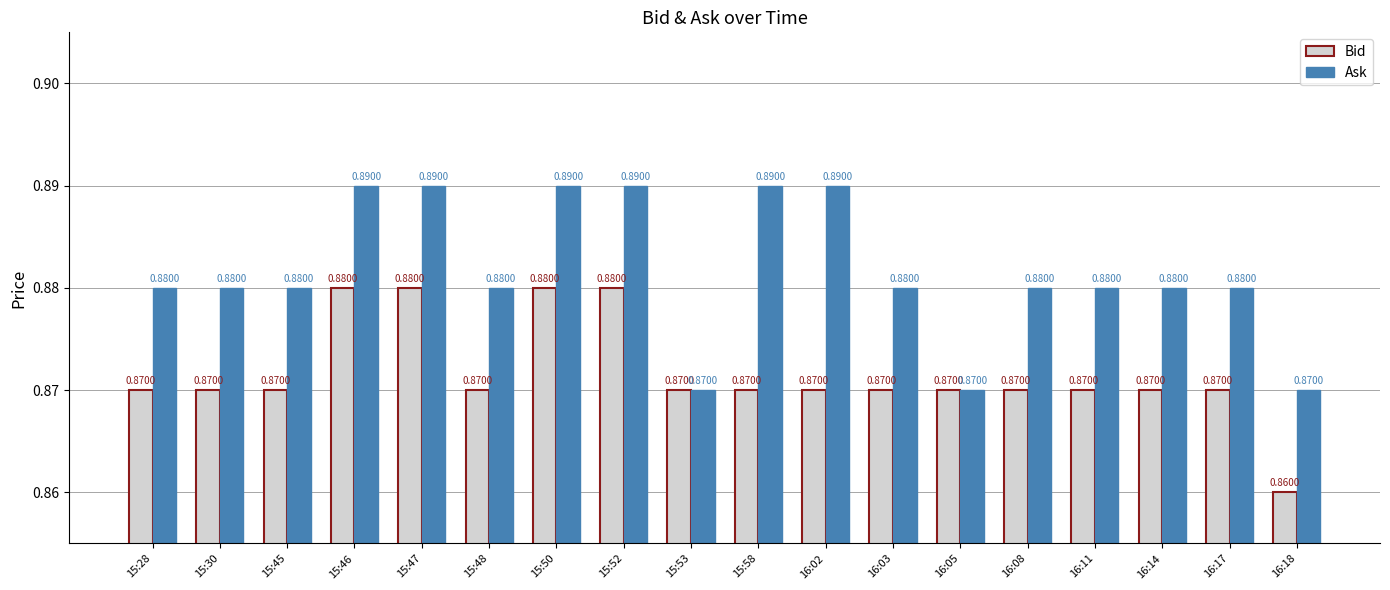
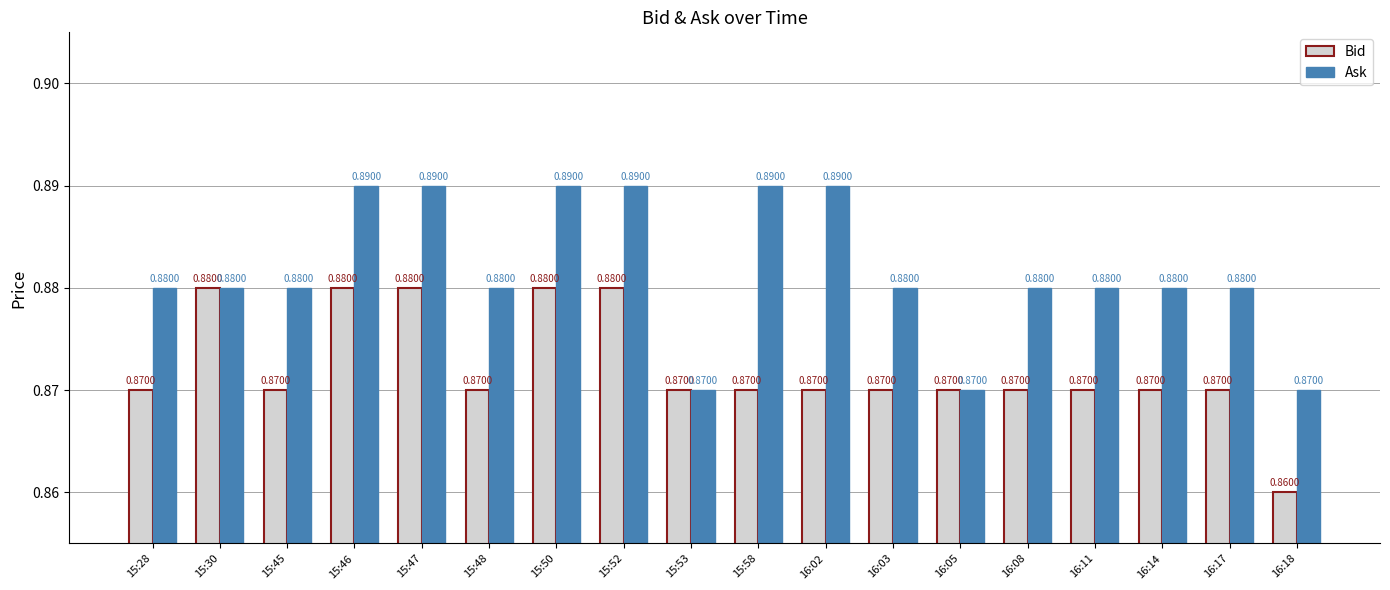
Bid, 15:30: 0.8700 -> 0.8800
